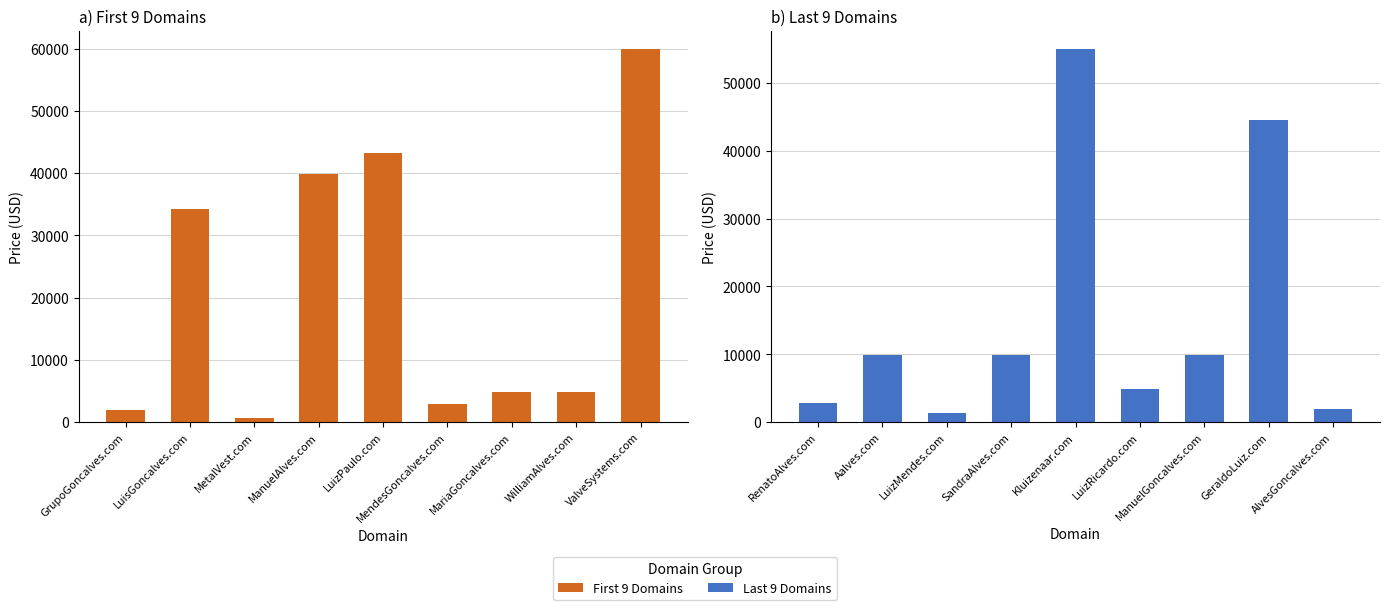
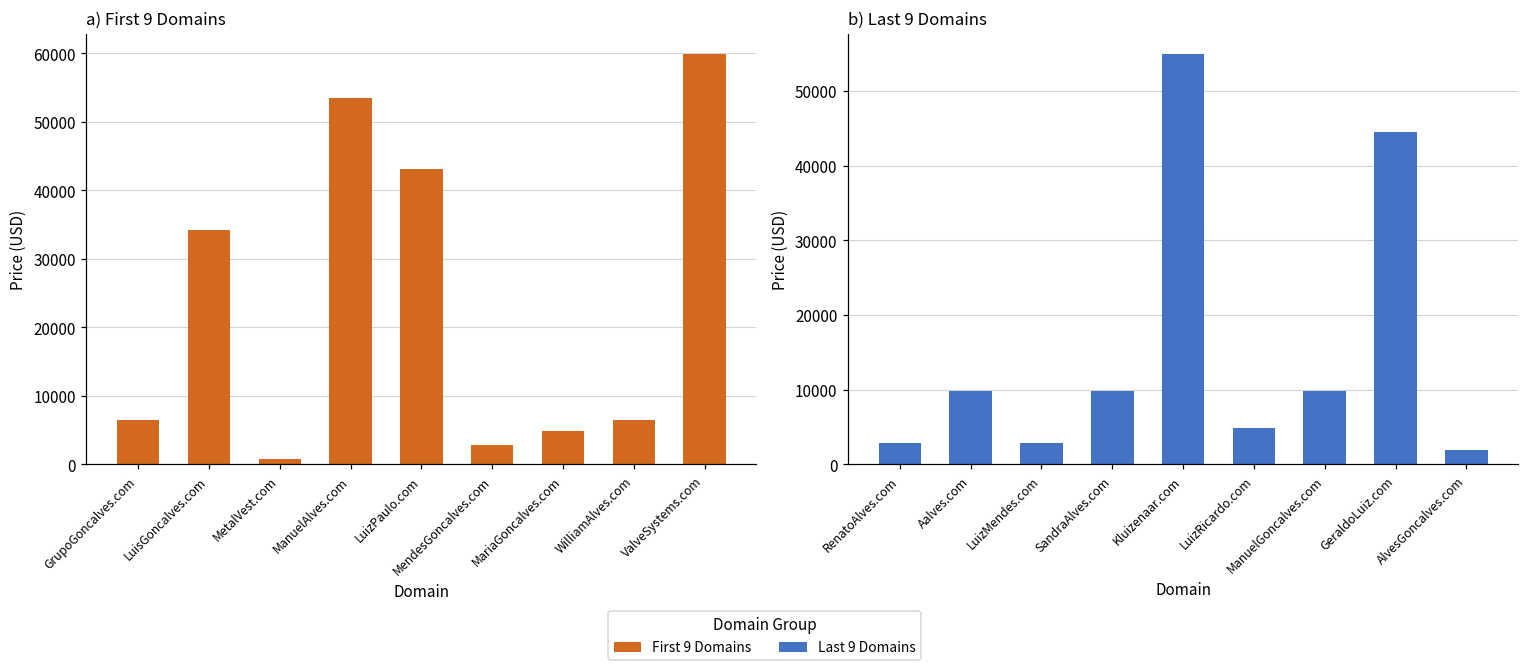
a) First 9 Domains, GrupoGoncalves.com: 2000 -> 7000
a) First 9 Domains, ManuelAlves.com: 40000 -> 53000
a) First 9 Domains, WilliamAlves.com: 5000 -> 7000
b) Last 9 Domains, LuizMendes.com: 1000 -> 3000
